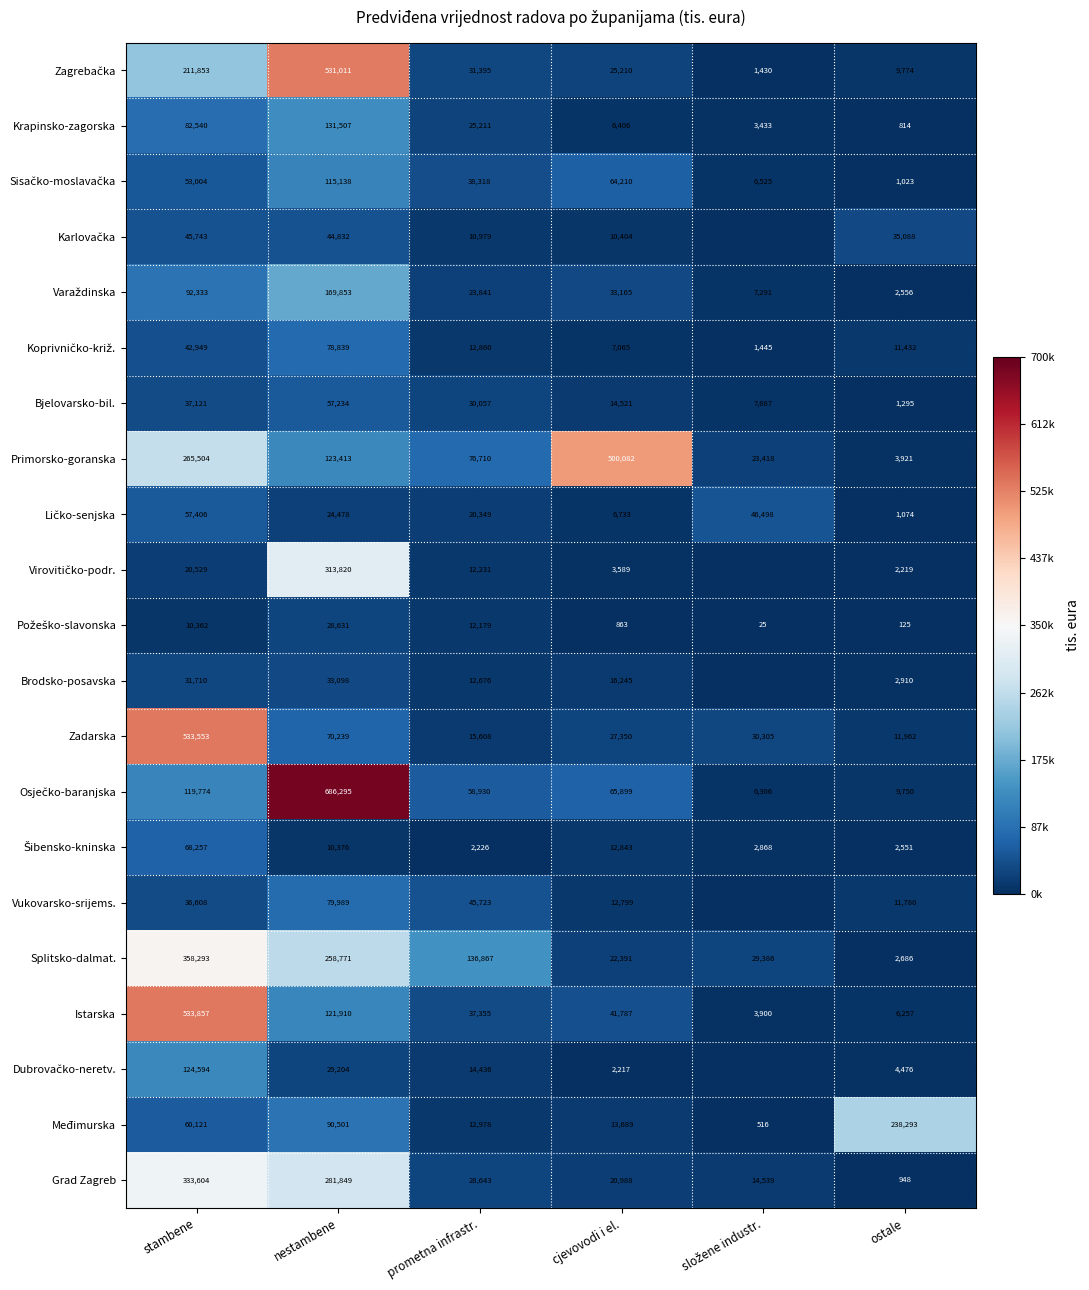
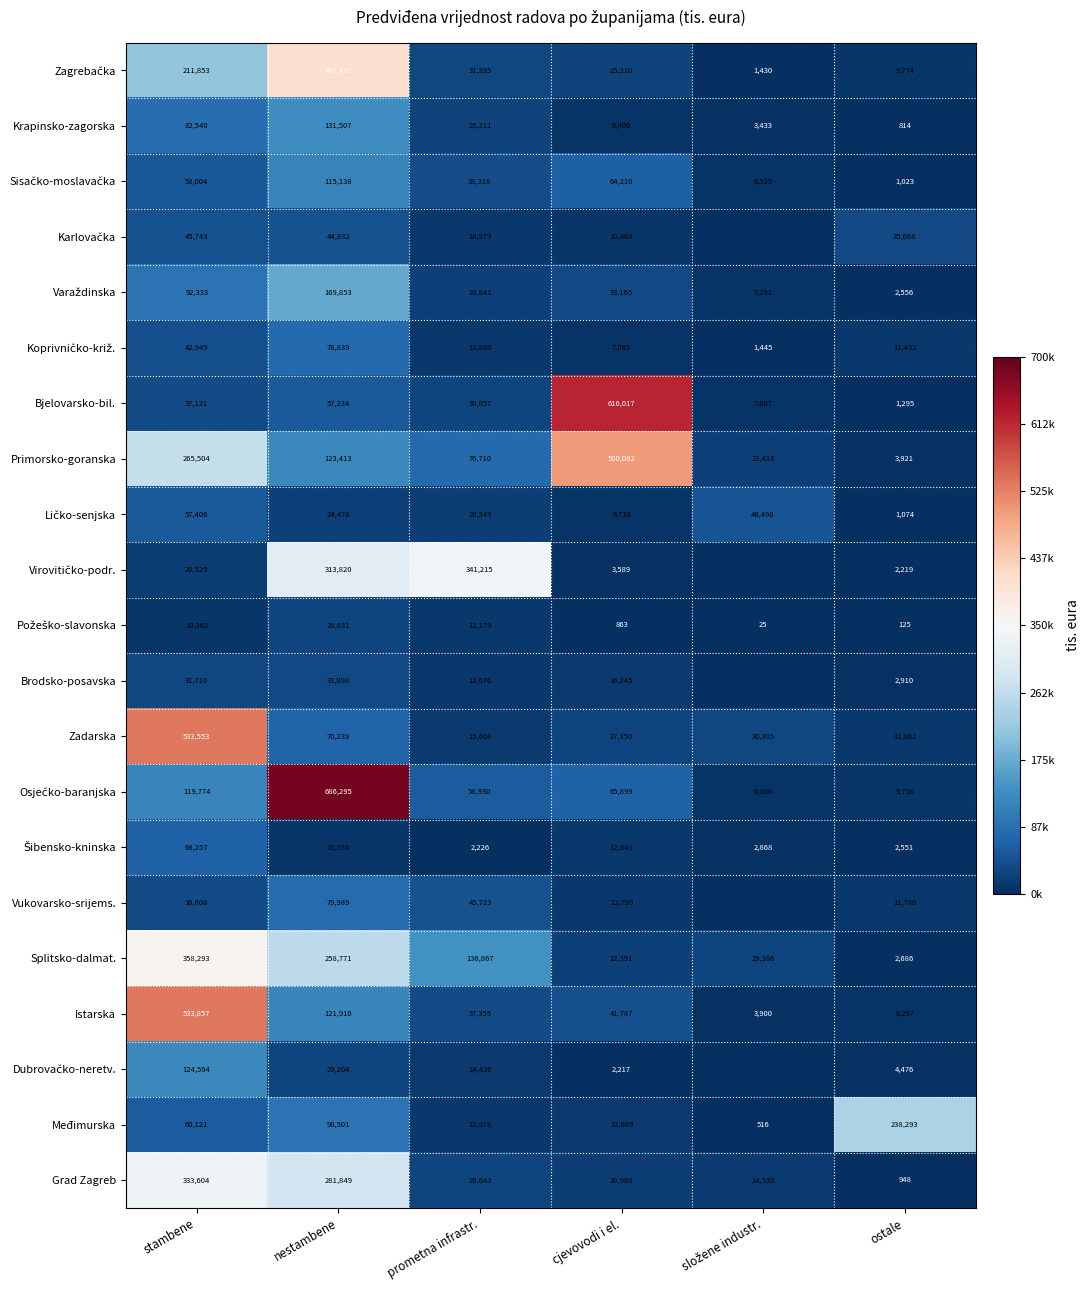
Zagrebačka, nestambene: 531,011 -> 407,497
Bjelovarsko-bil., cjevovodi i el.: 14,521 -> 616,017
Virovitičko-podr., prometna infrastr.: 12,231 -> 341,215
